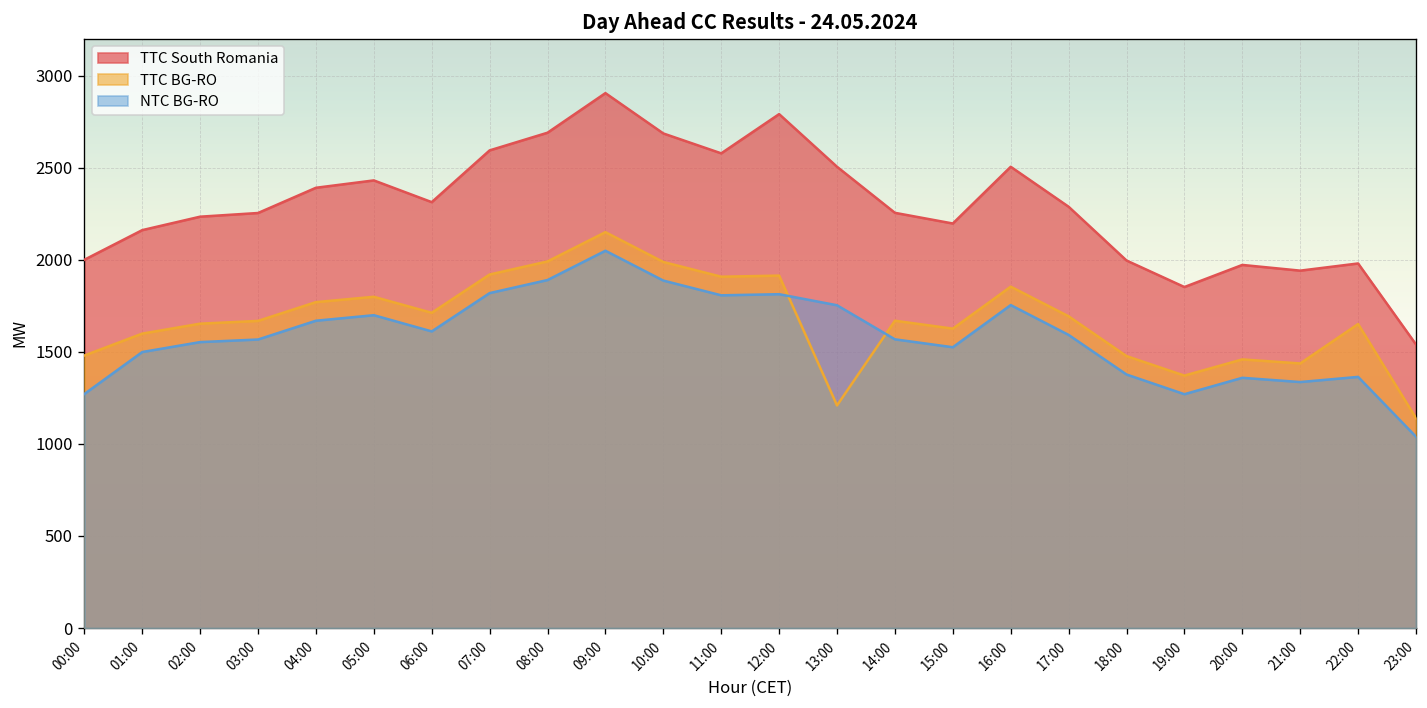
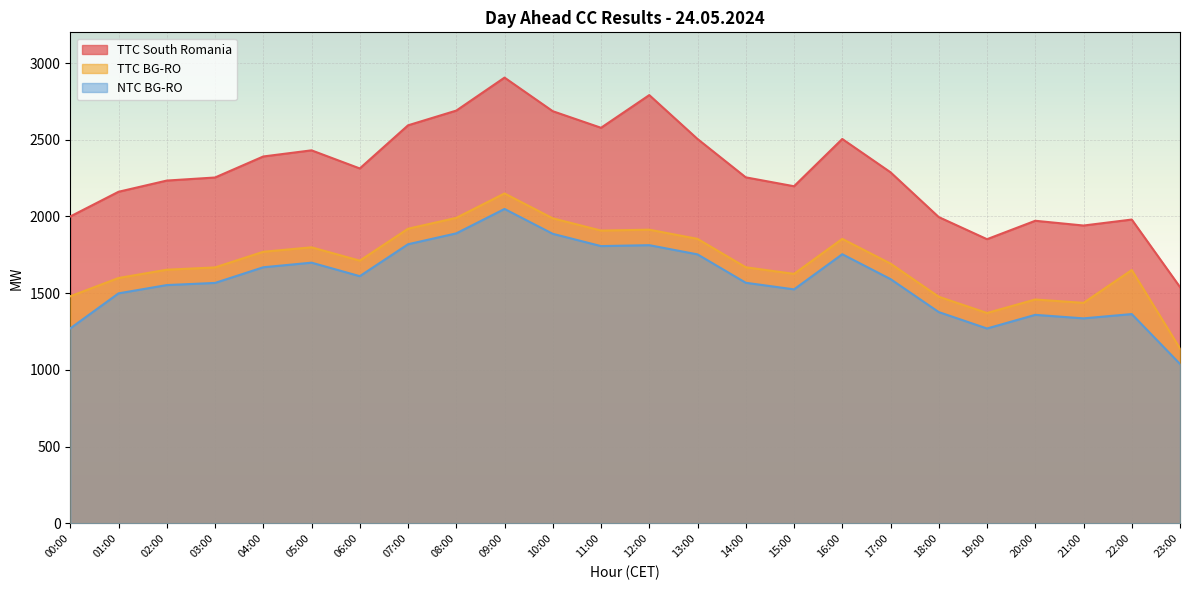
TTC BG-RO, 13:00: 1210 -> 1850
